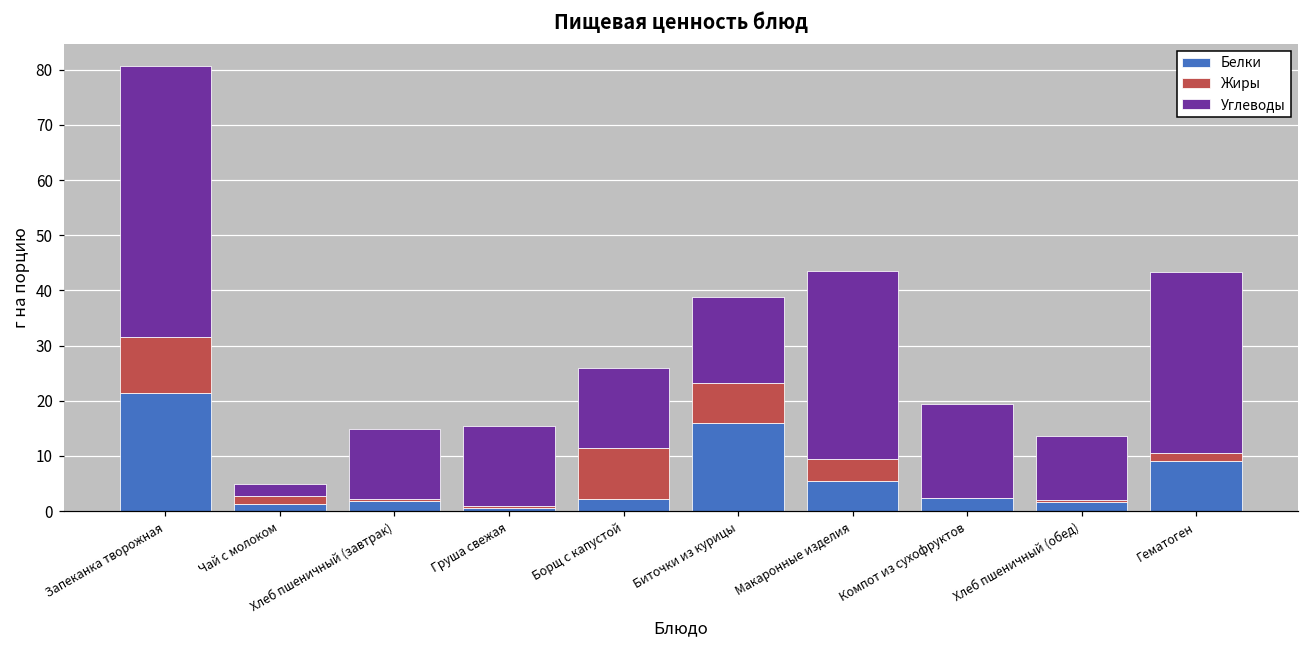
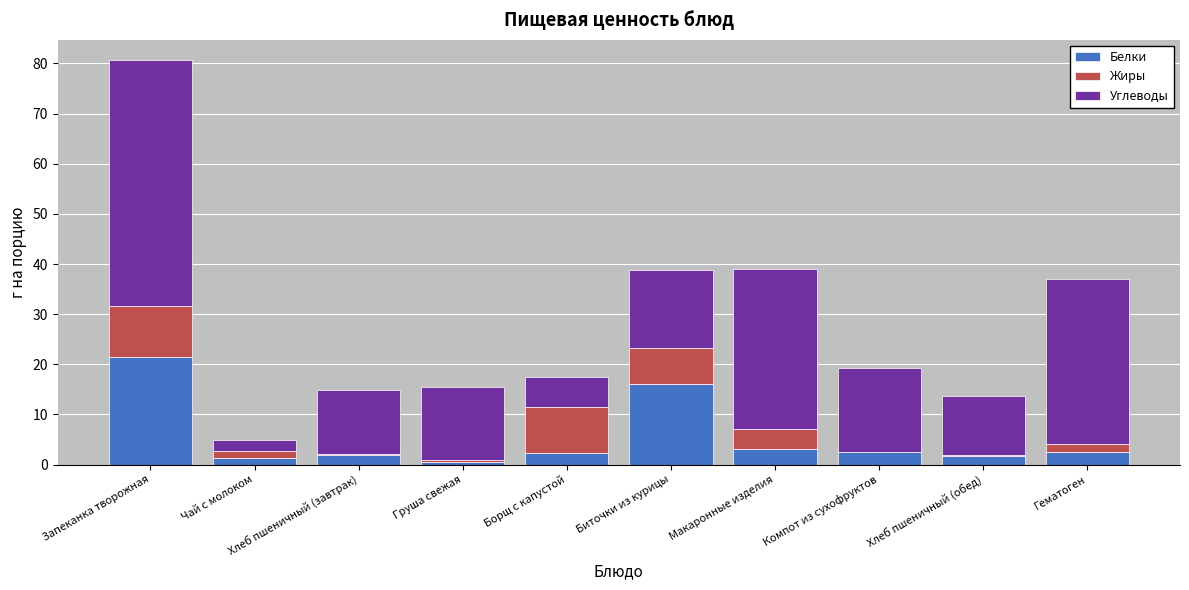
Углеводы, Борщ с капустой: 15 -> 6
Белки, Макаронные изделия: 5 -> 3
Углеводы, Макаронные изделия: 34 -> 32
Белки, Гематоген: 9 -> 3
